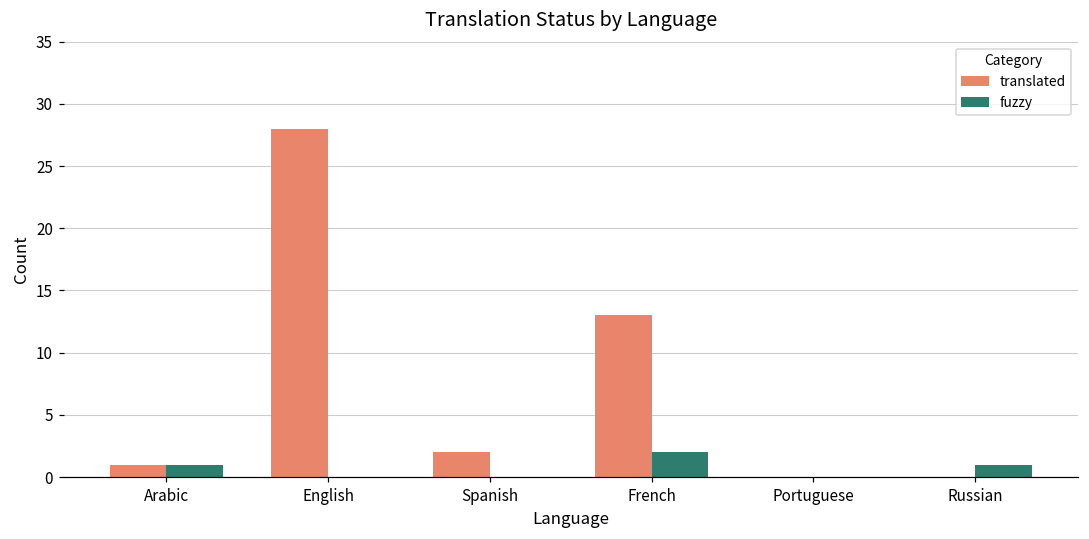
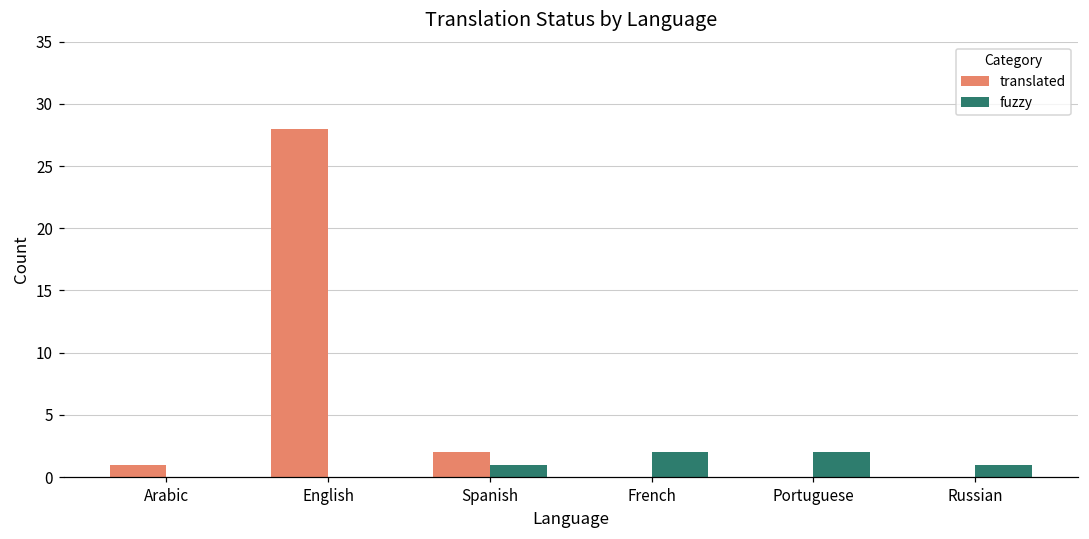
fuzzy, Arabic: 1 -> 0
fuzzy, Spanish: 0 -> 1
translated, French: 13 -> 0
fuzzy, Portuguese: 0 -> 2
